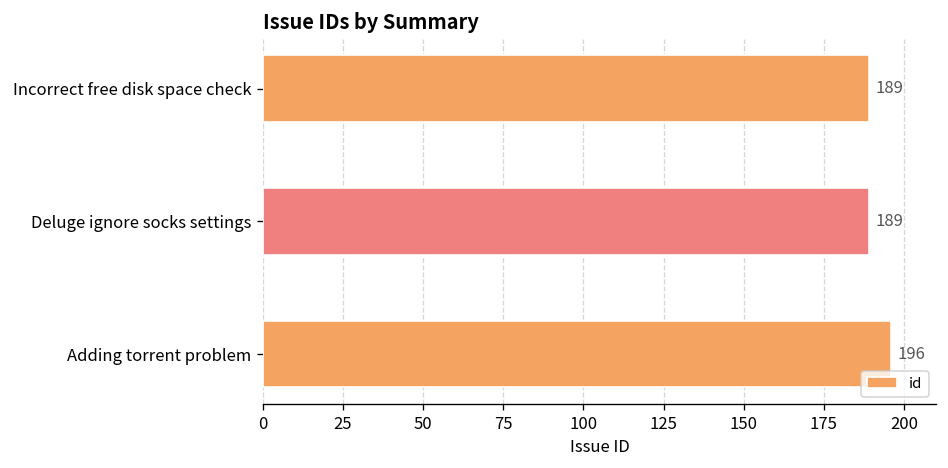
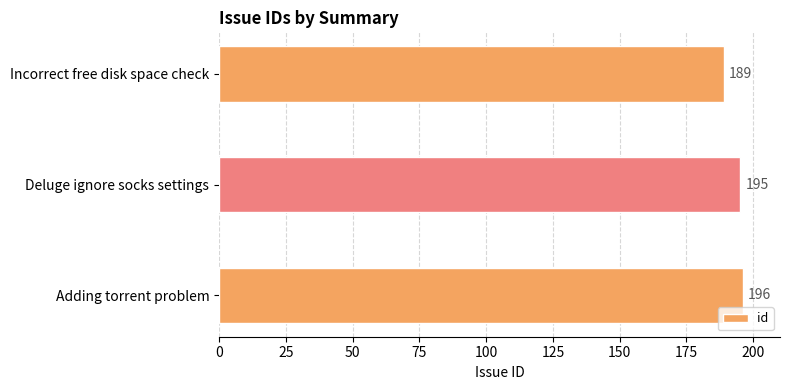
Deluge ignore socks settings: 189 -> 195
